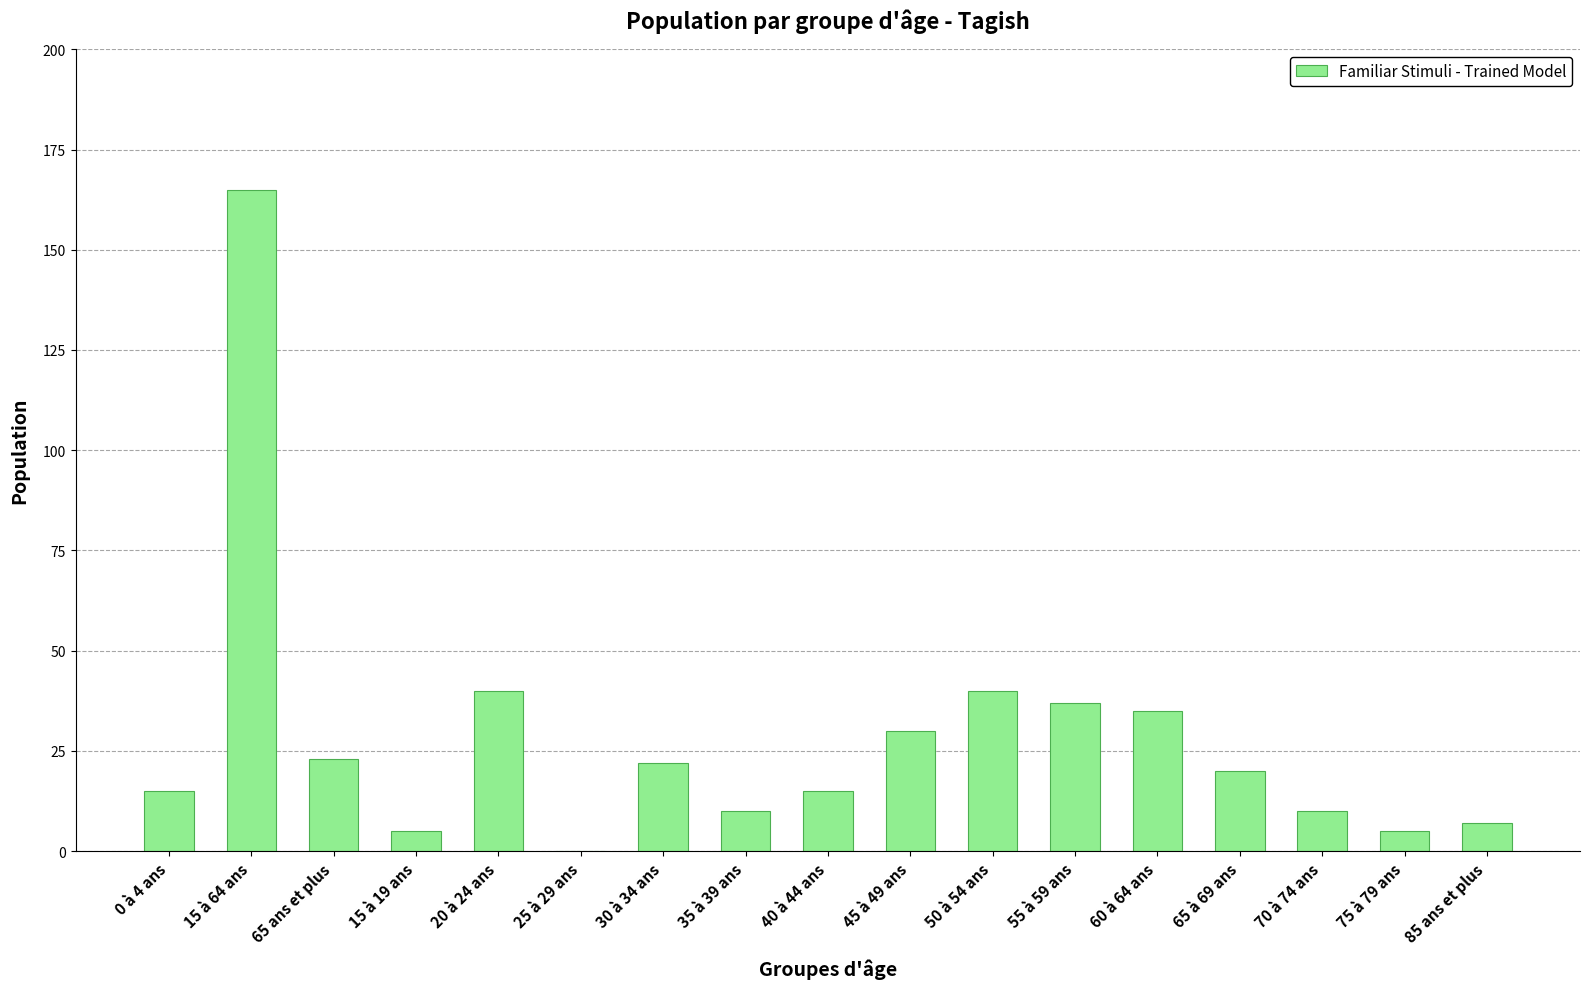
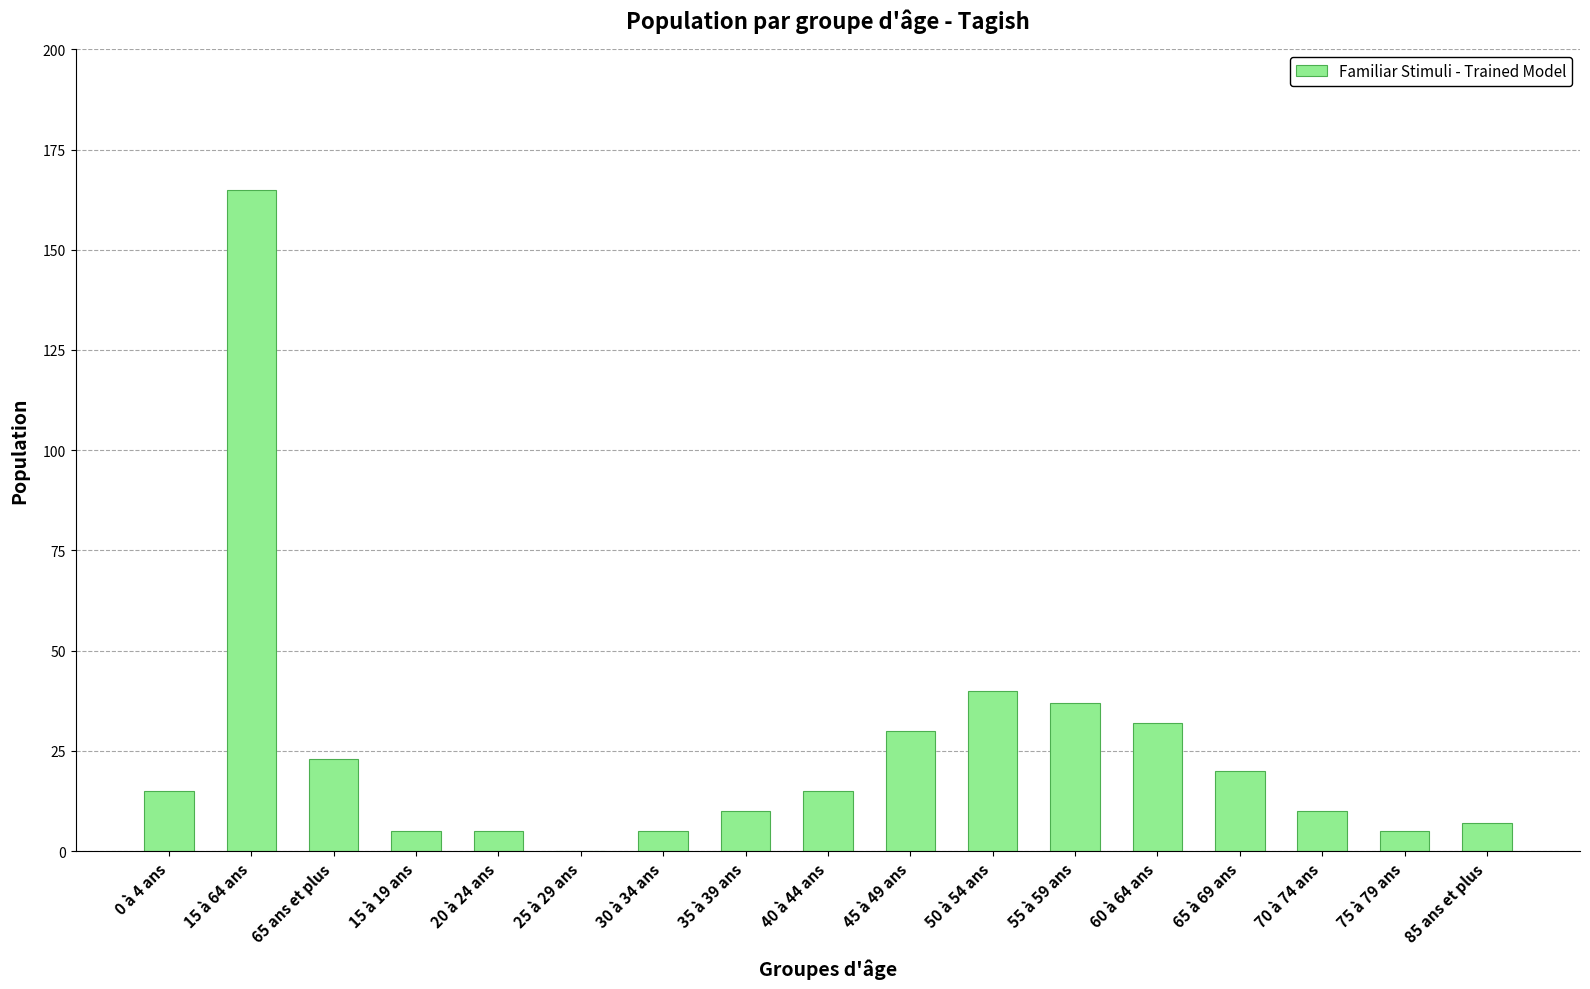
20 à 24 ans: 40 -> 5
30 à 34 ans: 22 -> 5
60 à 64 ans: 35 -> 32
